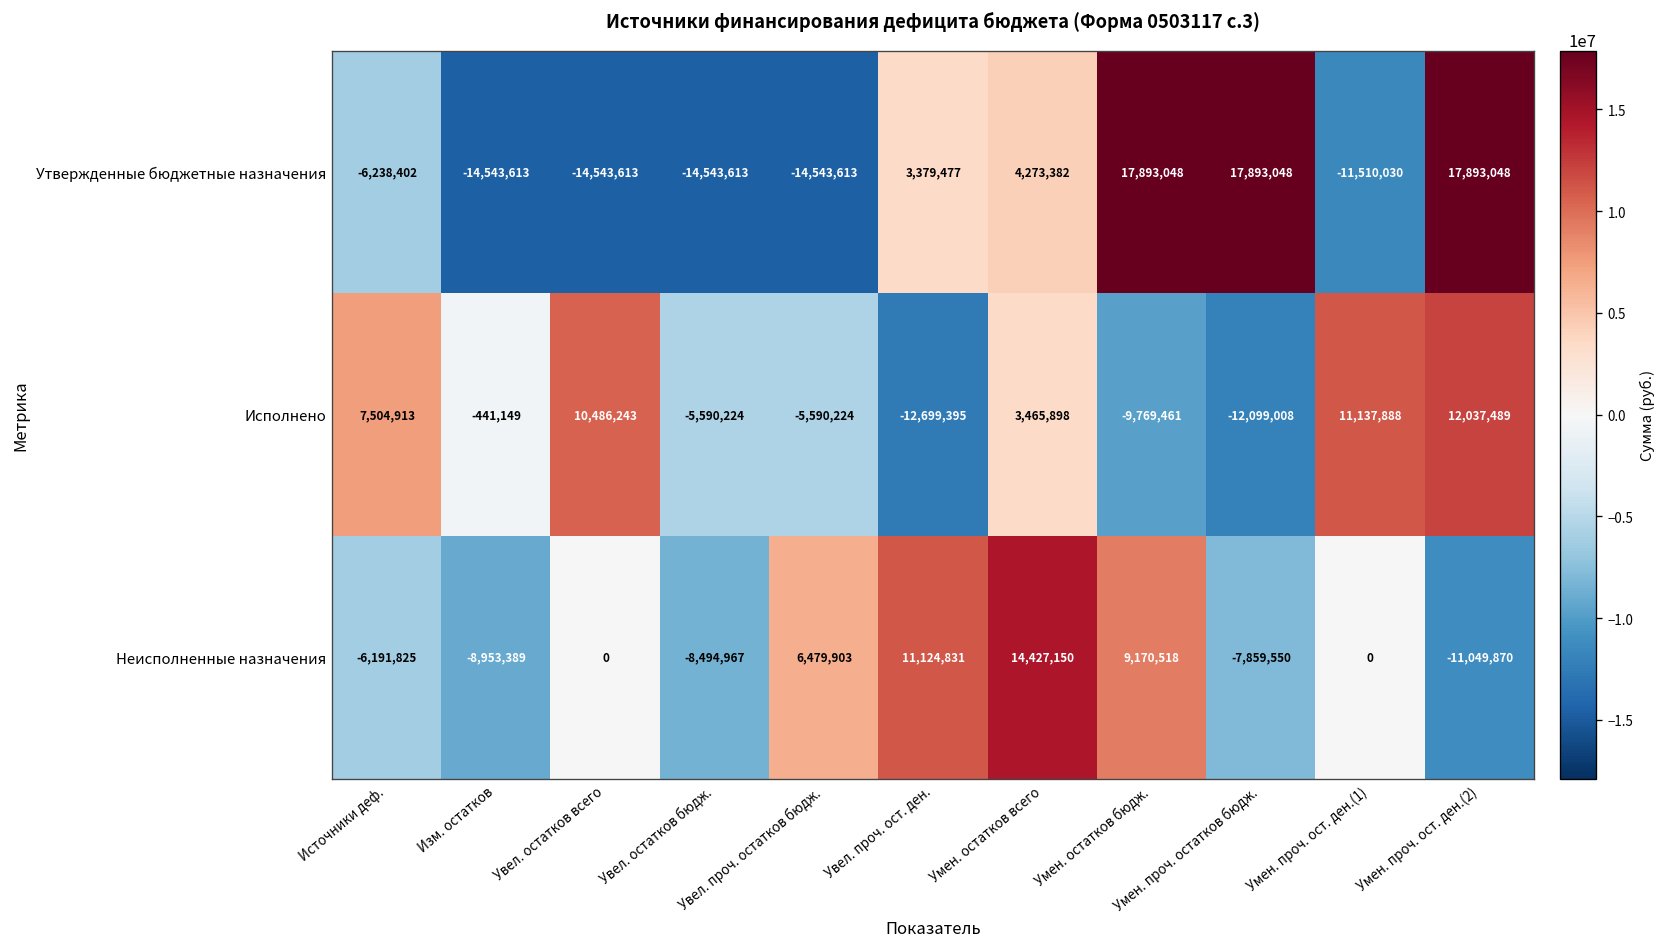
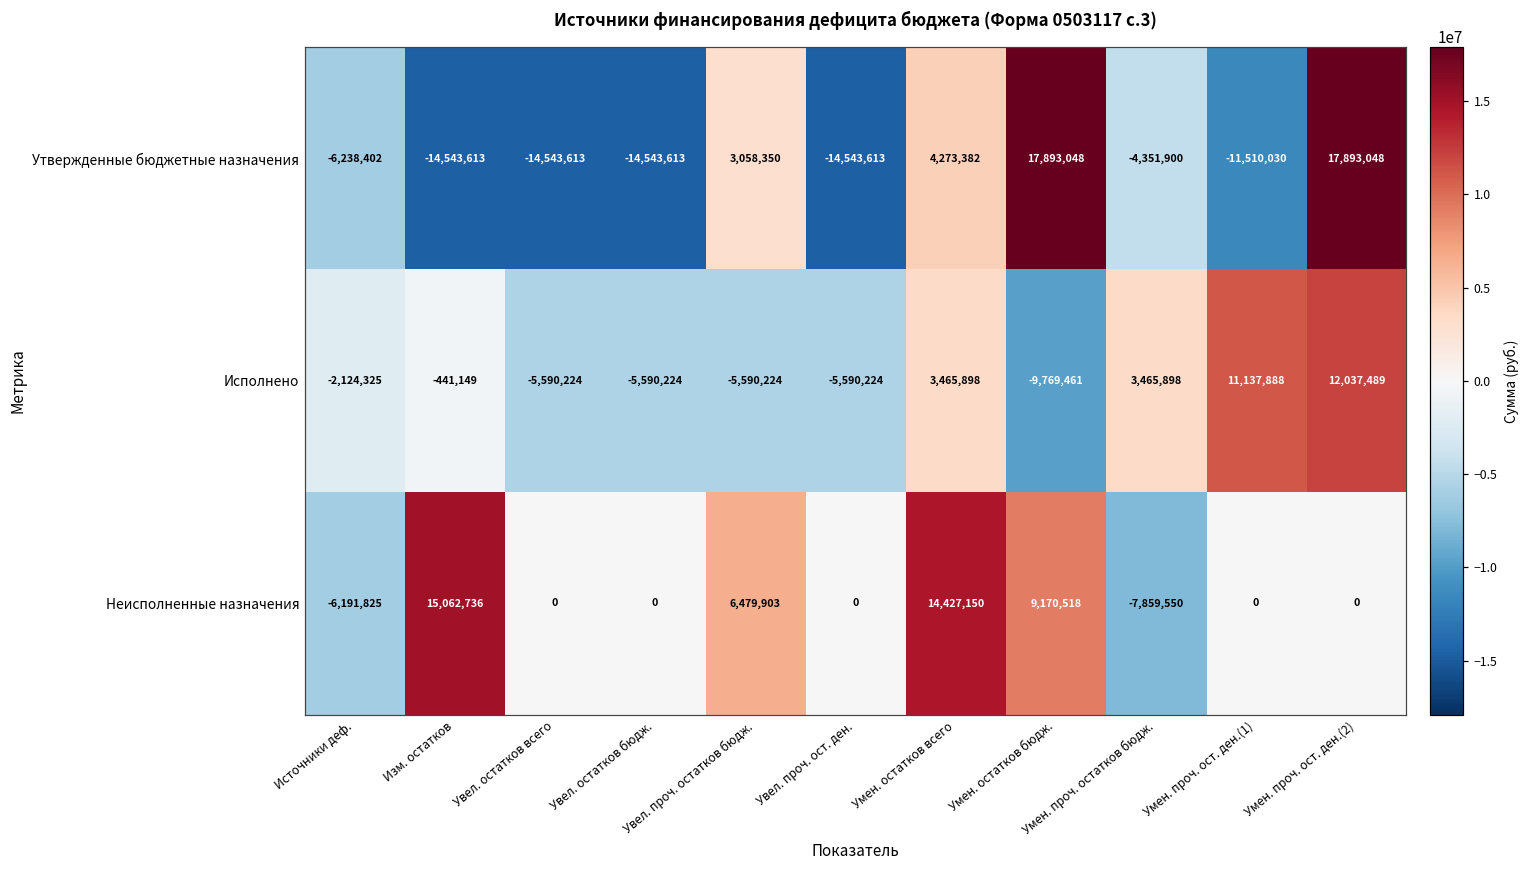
Утвержденные бюджетные назначения, Увел. проч. остатков бюдж.: -14,543,613 -> 3,058,350
Утвержденные бюджетные назначения, Увел. проч. ост. ден.: 3,379,477 -> -14,543,613
Утвержденные бюджетные назначения, Умен. проч. остатков бюдж.: 17,893,048 -> -4,351,900
Исполнено, Источники деф.: 7,504,913 -> -2,124,325
Исполнено, Увел. остатков всего: 10,486,243 -> -5,590,224
Исполнено, Увел. проч. ост. ден.: -12,699,395 -> -5,590,224
Исполнено, Умен. проч. остатков бюдж.: -12,099,008 -> 3,465,898
Неисполненные назначения, Изм. остатков: -8,953,389 -> 15,062,736
Неисполненные назначения, Увел. остатков бюдж.: -8,494,967 -> 0
Неисполненные назначения, Увел. проч. ост. ден.: 11,124,831 -> 0
Неисполненные назначения, Умен. проч. ост. ден.(2): -11,049,870 -> 0
